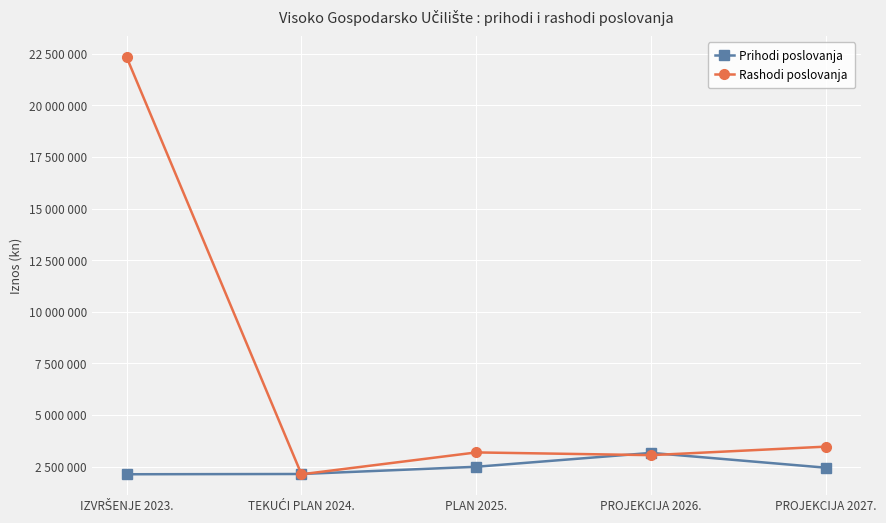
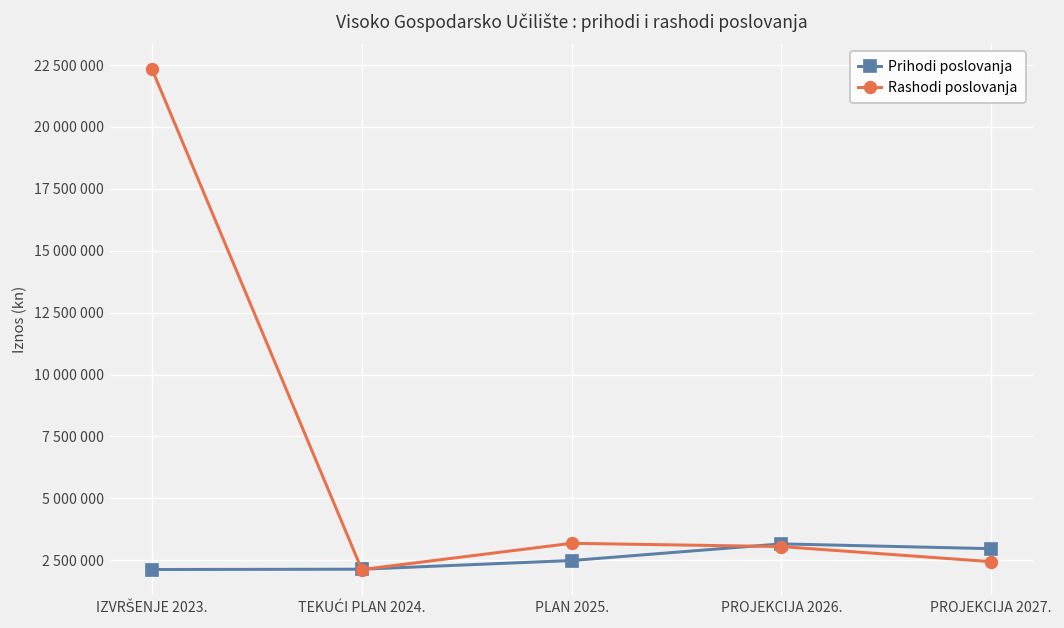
Prihodi poslovanja, PROJEKCIJA 2027.: 2400000 -> 3000000
Rashodi poslovanja, PROJEKCIJA 2027.: 3500000 -> 2400000
